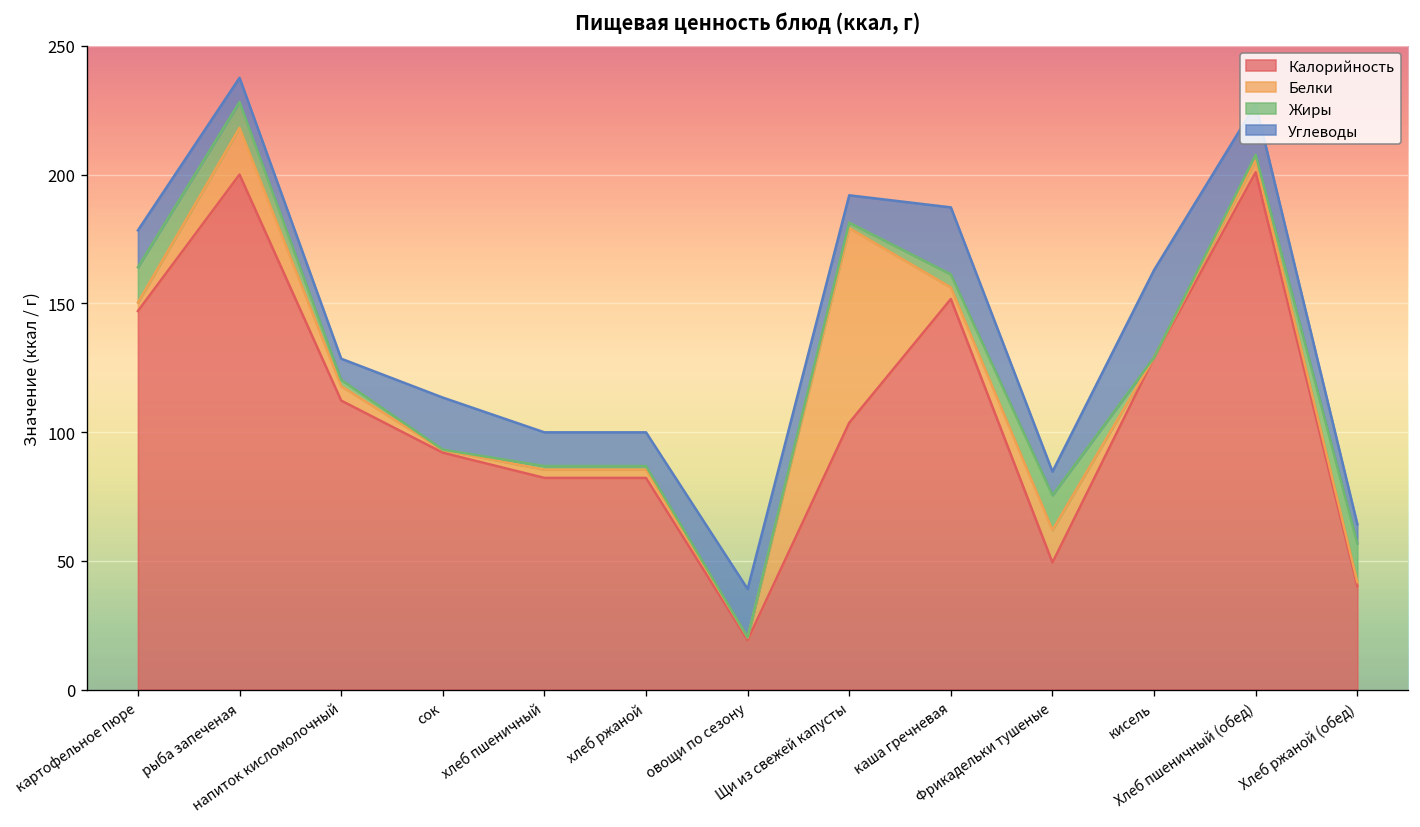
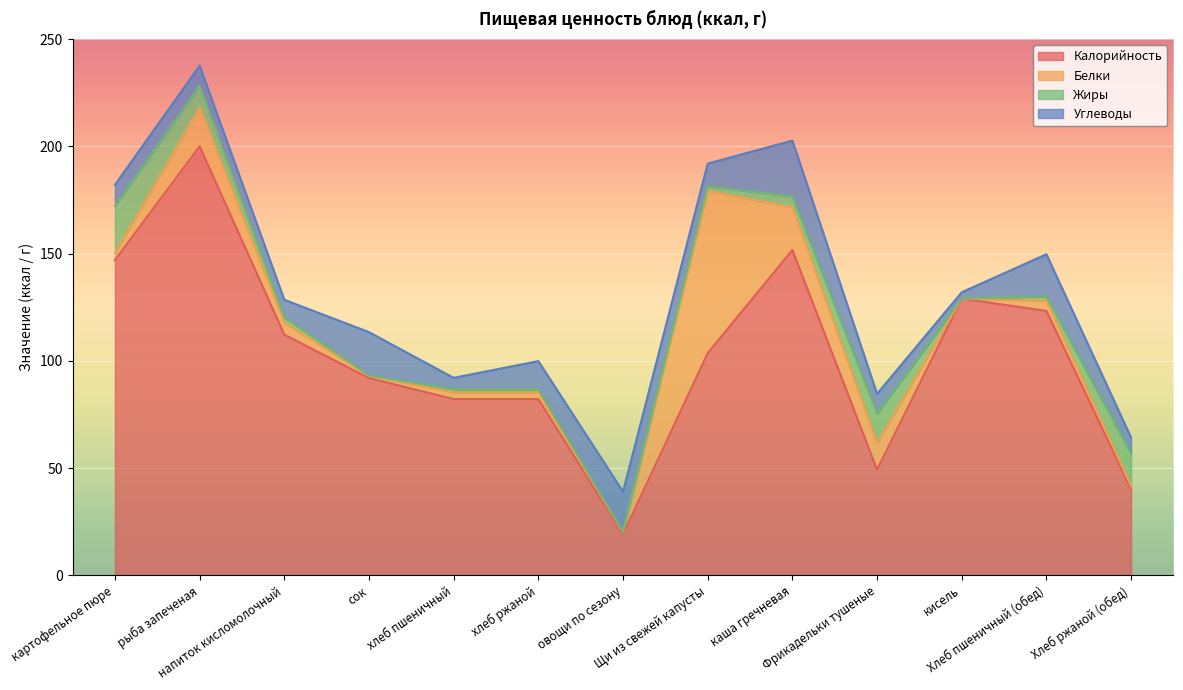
Жиры, картофельное пюре: 14 -> 22
Углеводы, картофельное пюре: 14 -> 10
Углеводы, хлеб пшеничный: 13 -> 5
Белки, каша гречневая: 5 -> 20
Углеводы, кисель: 34 -> 3
Калорийность, Хлеб пшеничный (обед): 201 -> 123
